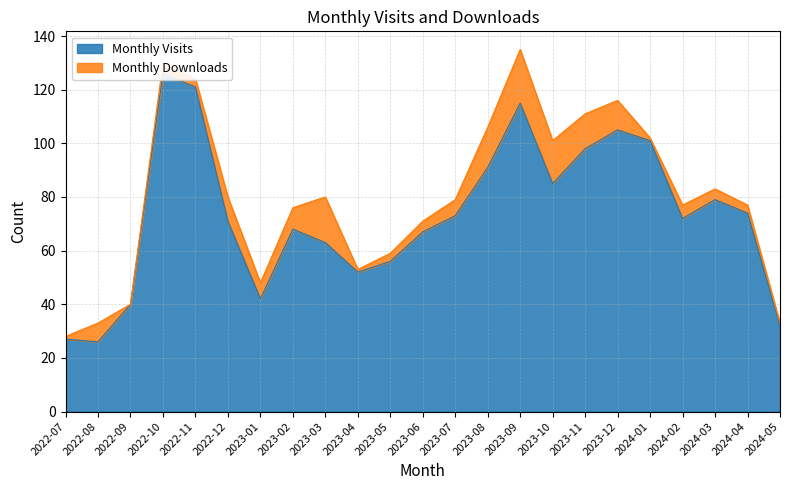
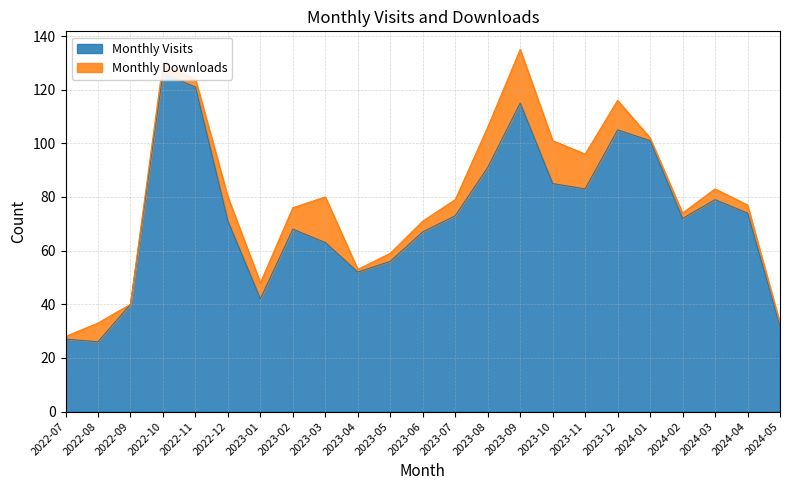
Monthly Visits, 2023-11: 98 -> 83
Monthly Downloads, 2024-02: 5 -> 2
